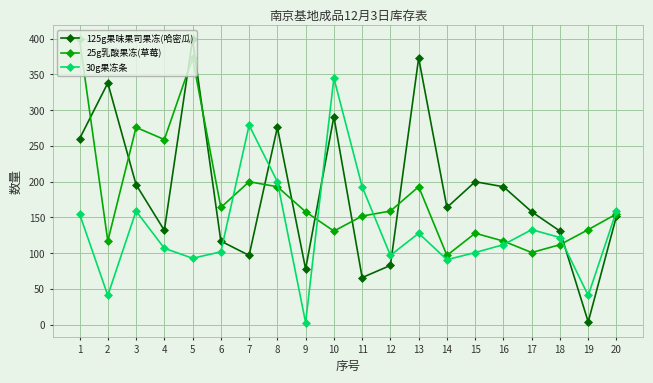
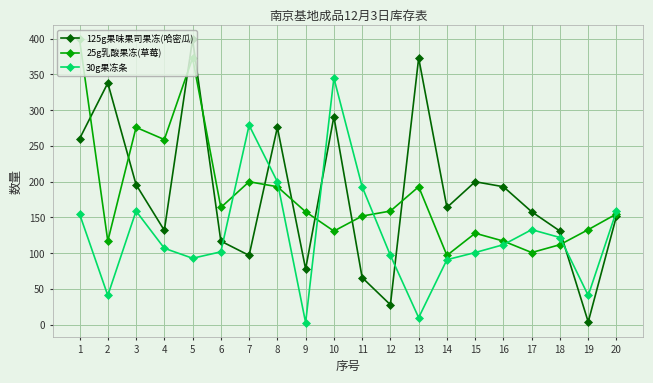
125g果味果司果冻(哈密瓜), 12: 80 -> 30
30g果冻条, 13: 130 -> 10
